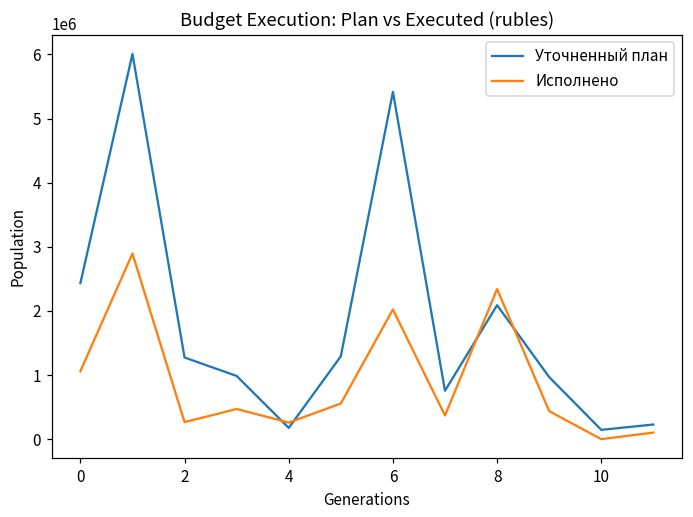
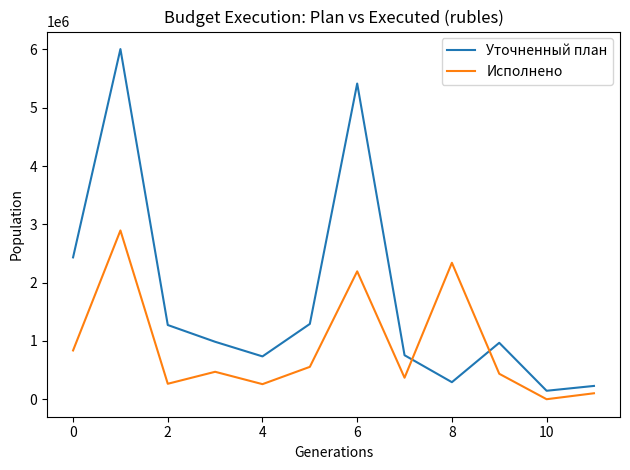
Исполнено, 0: 1100000 -> 800000
Уточненный план, 4: 200000 -> 700000
Исполнено, 6: 2000000 -> 2200000
Уточненный план, 8: 2100000 -> 300000
